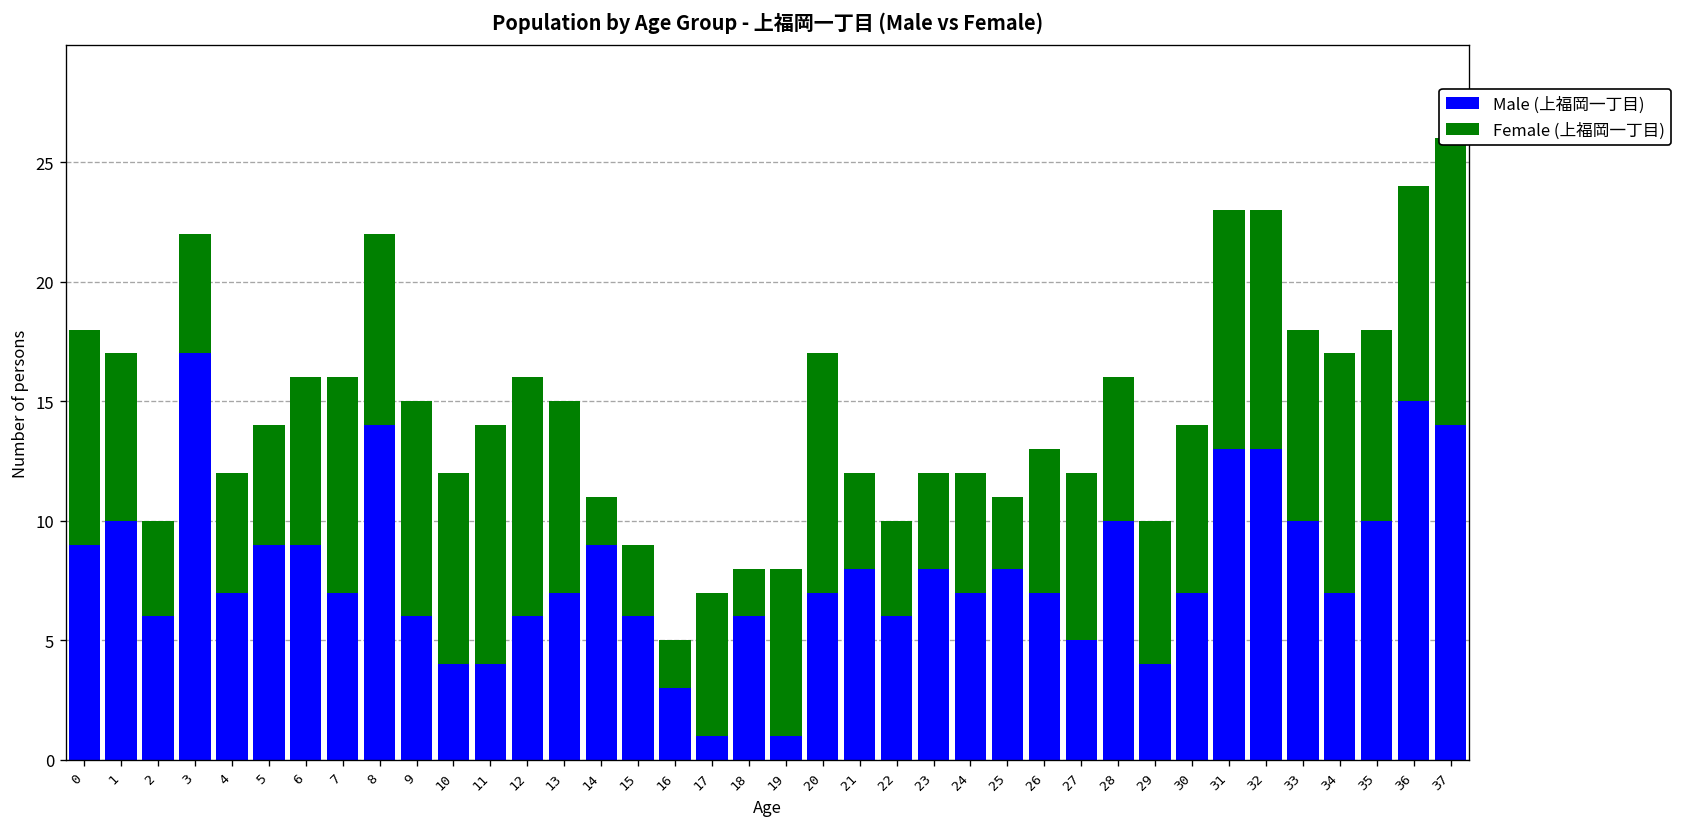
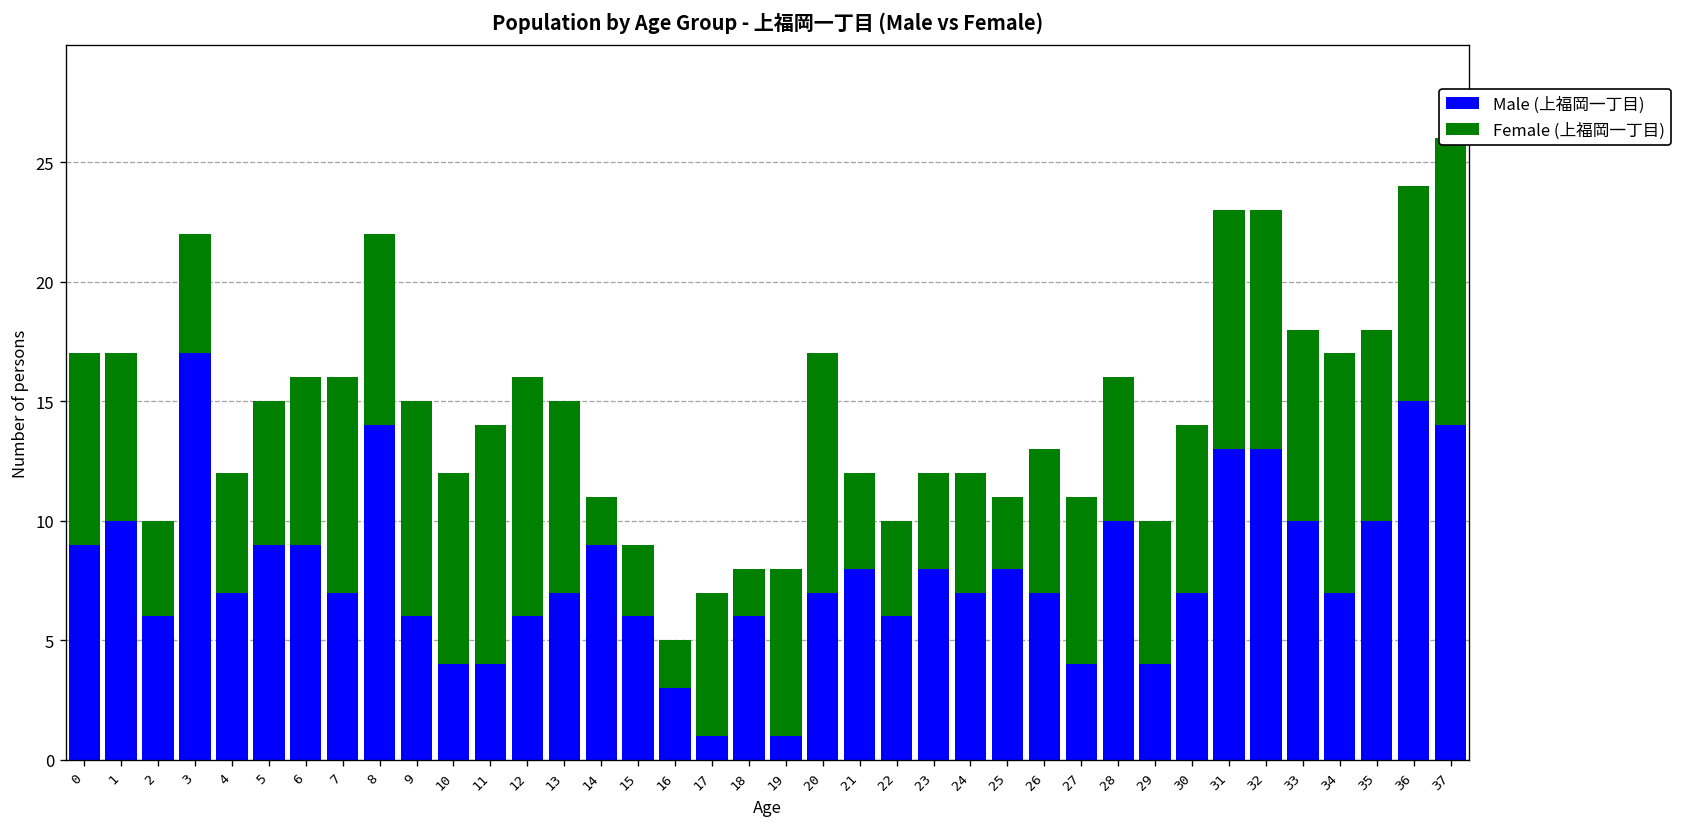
Female (上福岡一丁目), 0: 9 -> 8
Female (上福岡一丁目), 5: 5 -> 6
Male (上福岡一丁目), 27: 5 -> 4
